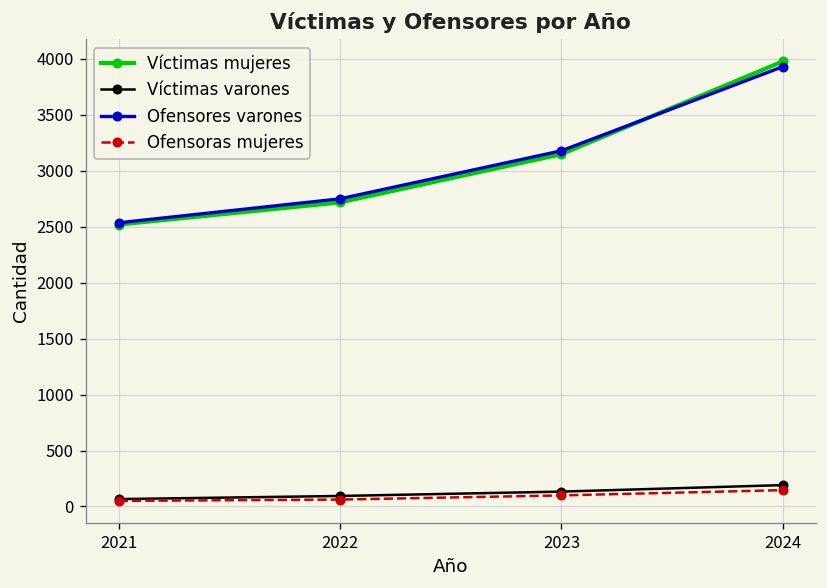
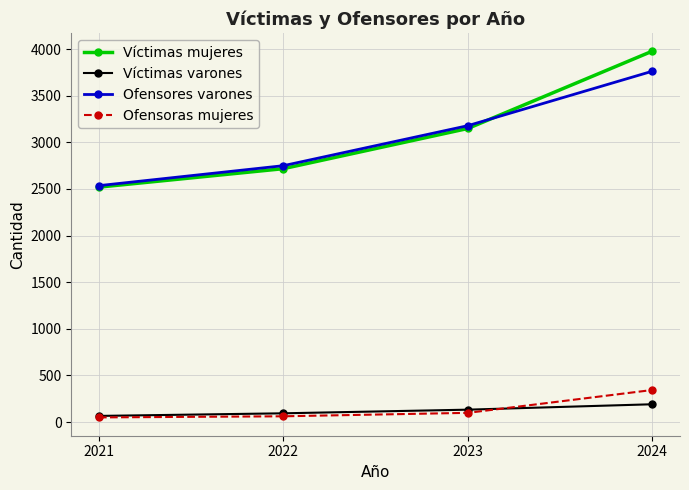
Ofensores varones, 2024: 3900 -> 3800
Ofensoras mujeres, 2024: 100 -> 300
